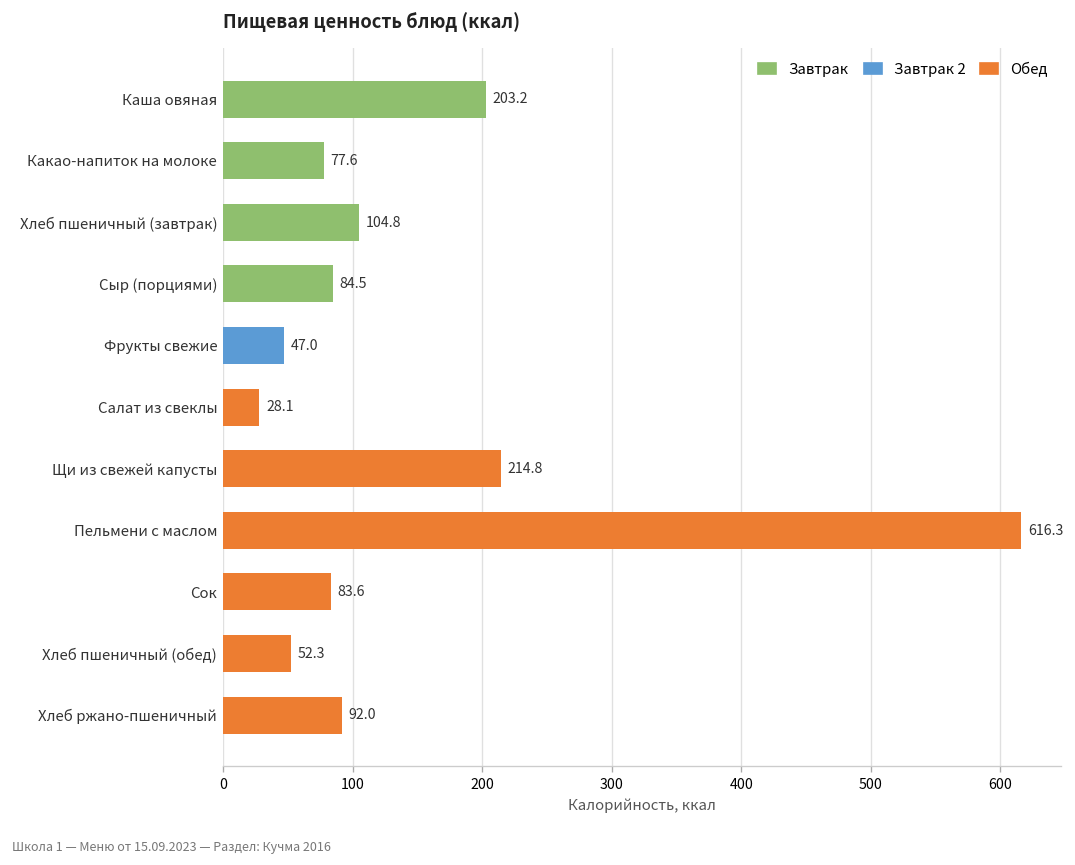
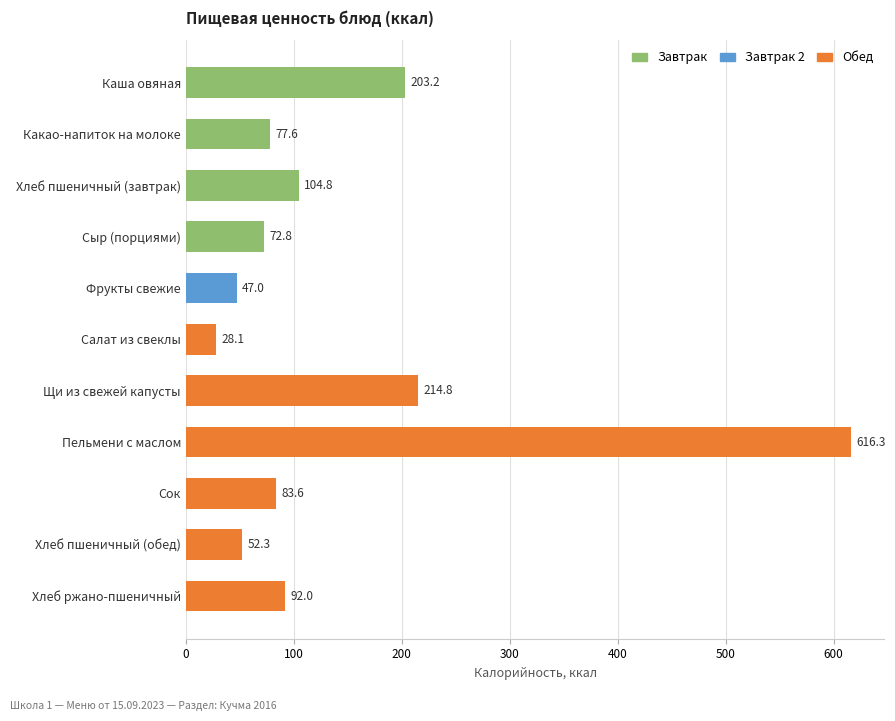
Сыр (порциями): 84.5 -> 72.8
